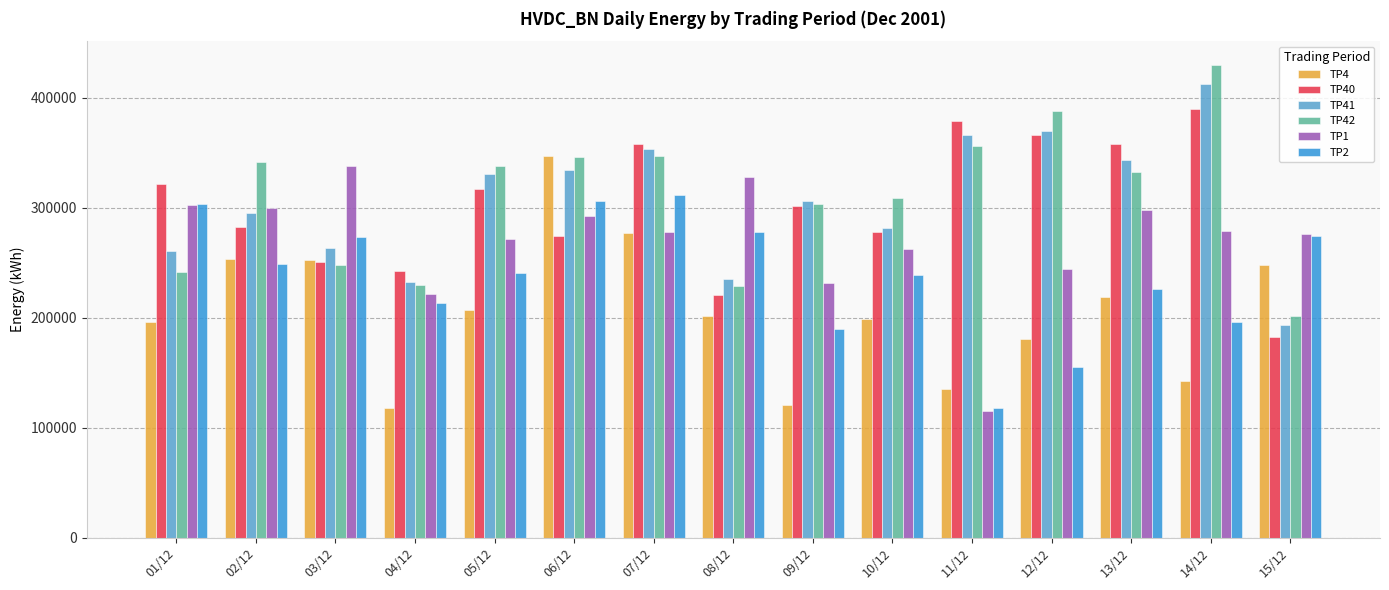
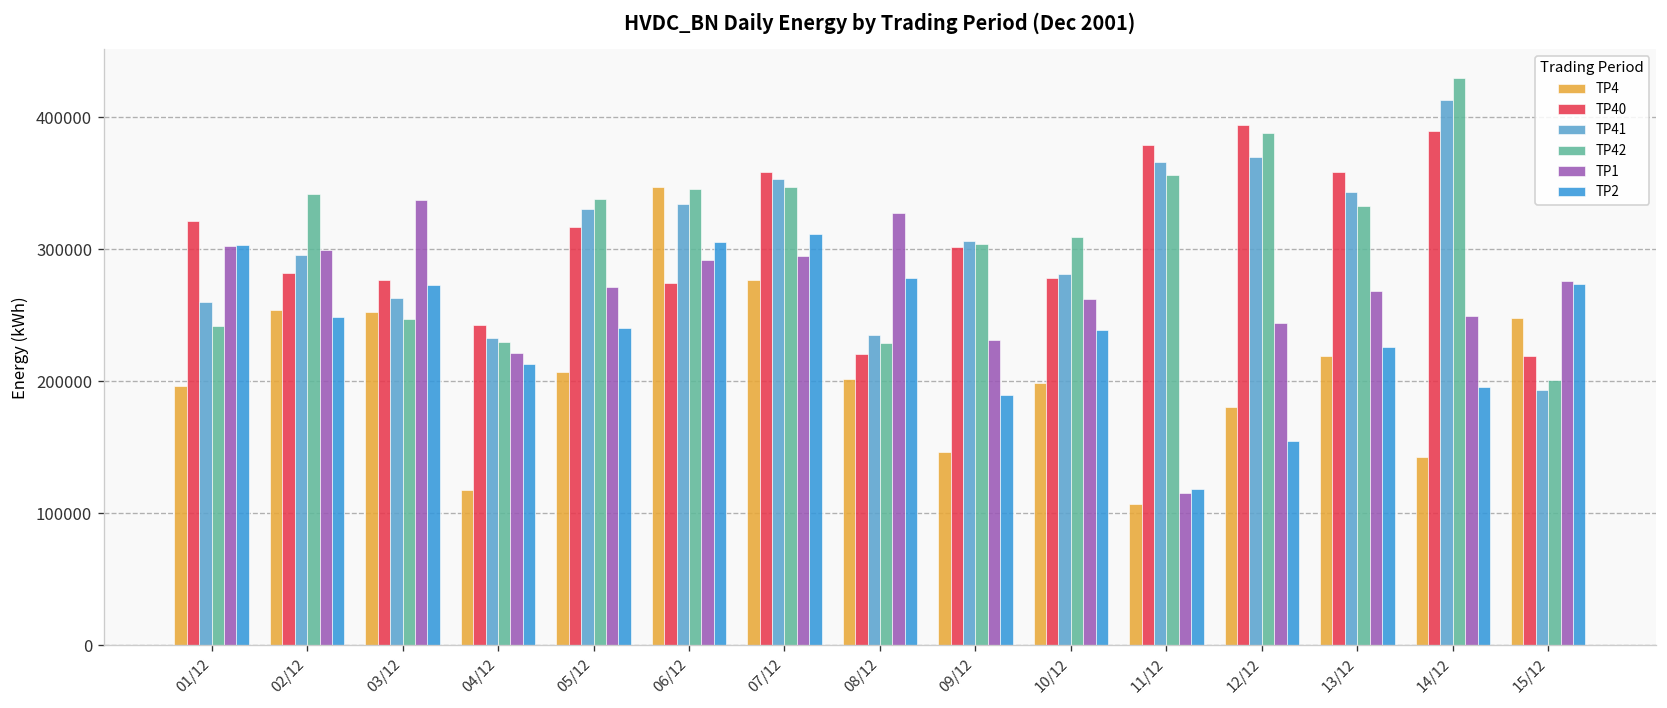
TP40, 03/12: 251000 -> 277000
TP1, 07/12: 278000 -> 295000
TP4, 09/12: 120000 -> 147000
TP4, 11/12: 135000 -> 107000
TP40, 12/12: 366000 -> 394000
TP1, 13/12: 298000 -> 268000
TP1, 14/12: 279000 -> 249000
TP40, 15/12: 183000 -> 219000
